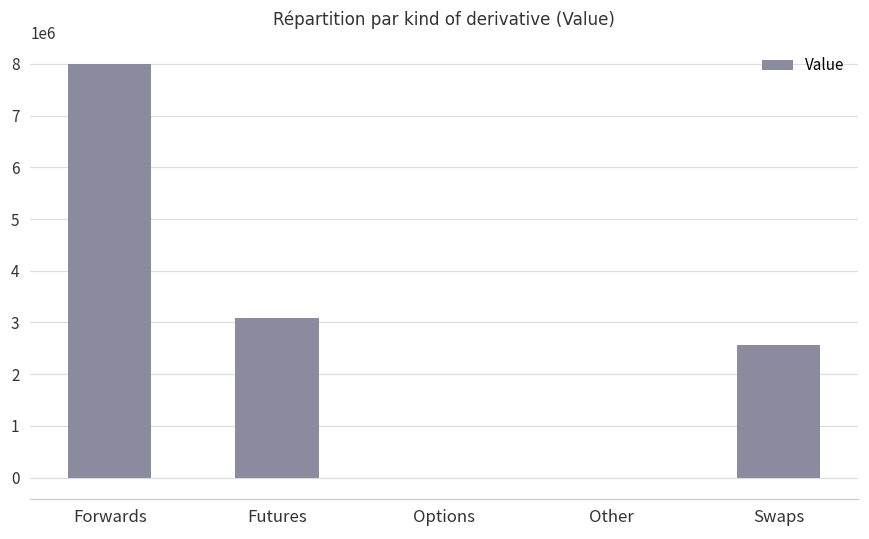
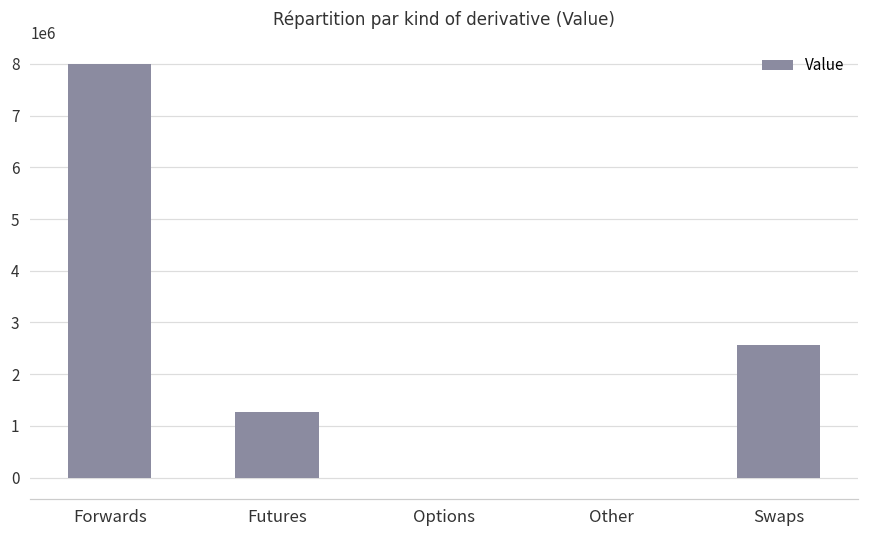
Futures: 3100000 -> 1300000
